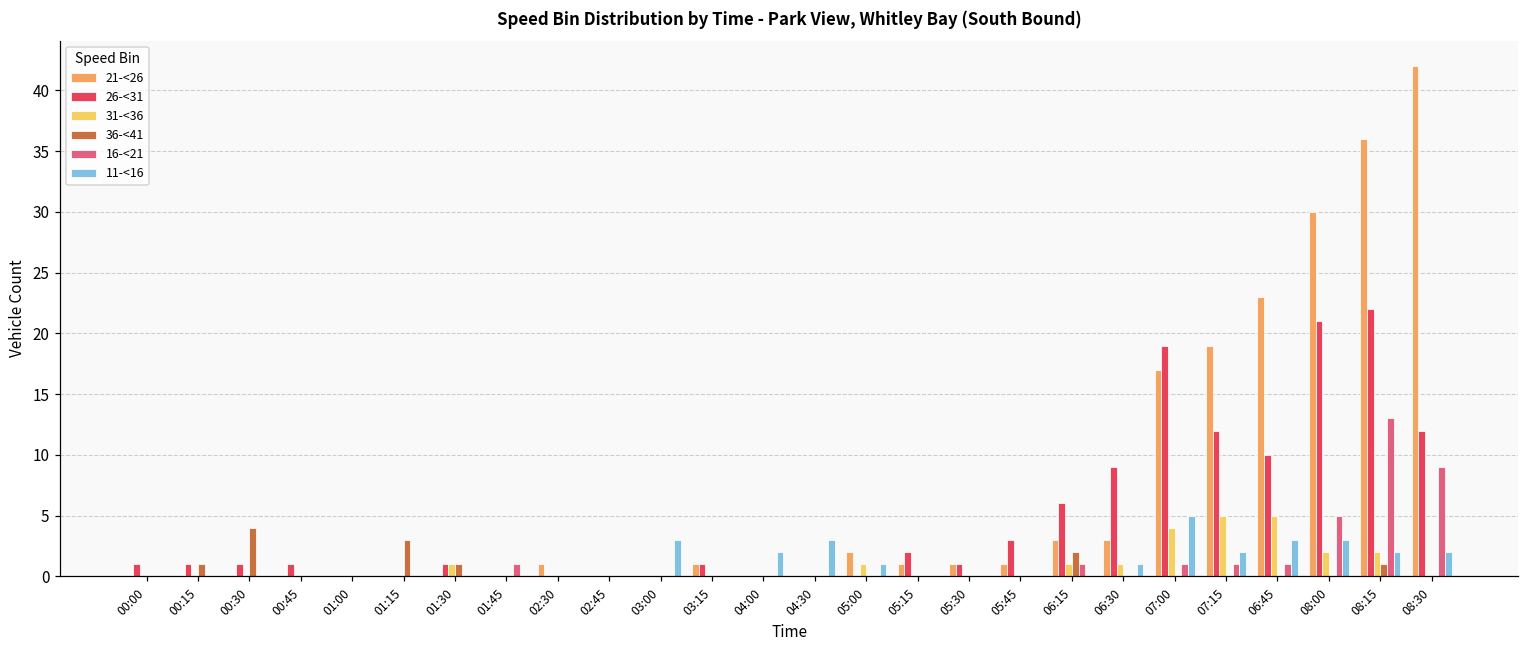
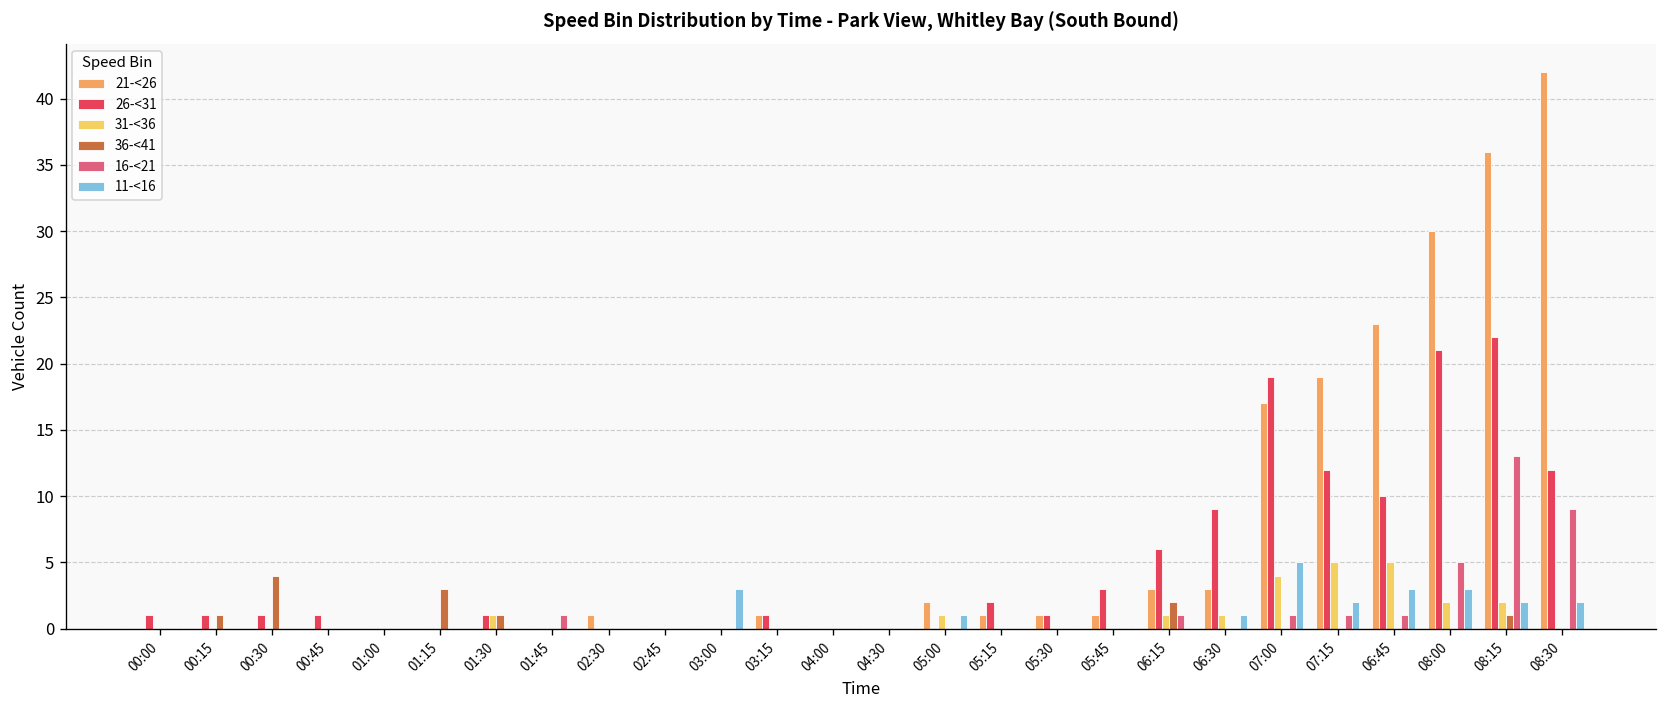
11-<16, 04:00: 2 -> 0
11-<16, 04:30: 3 -> 0
